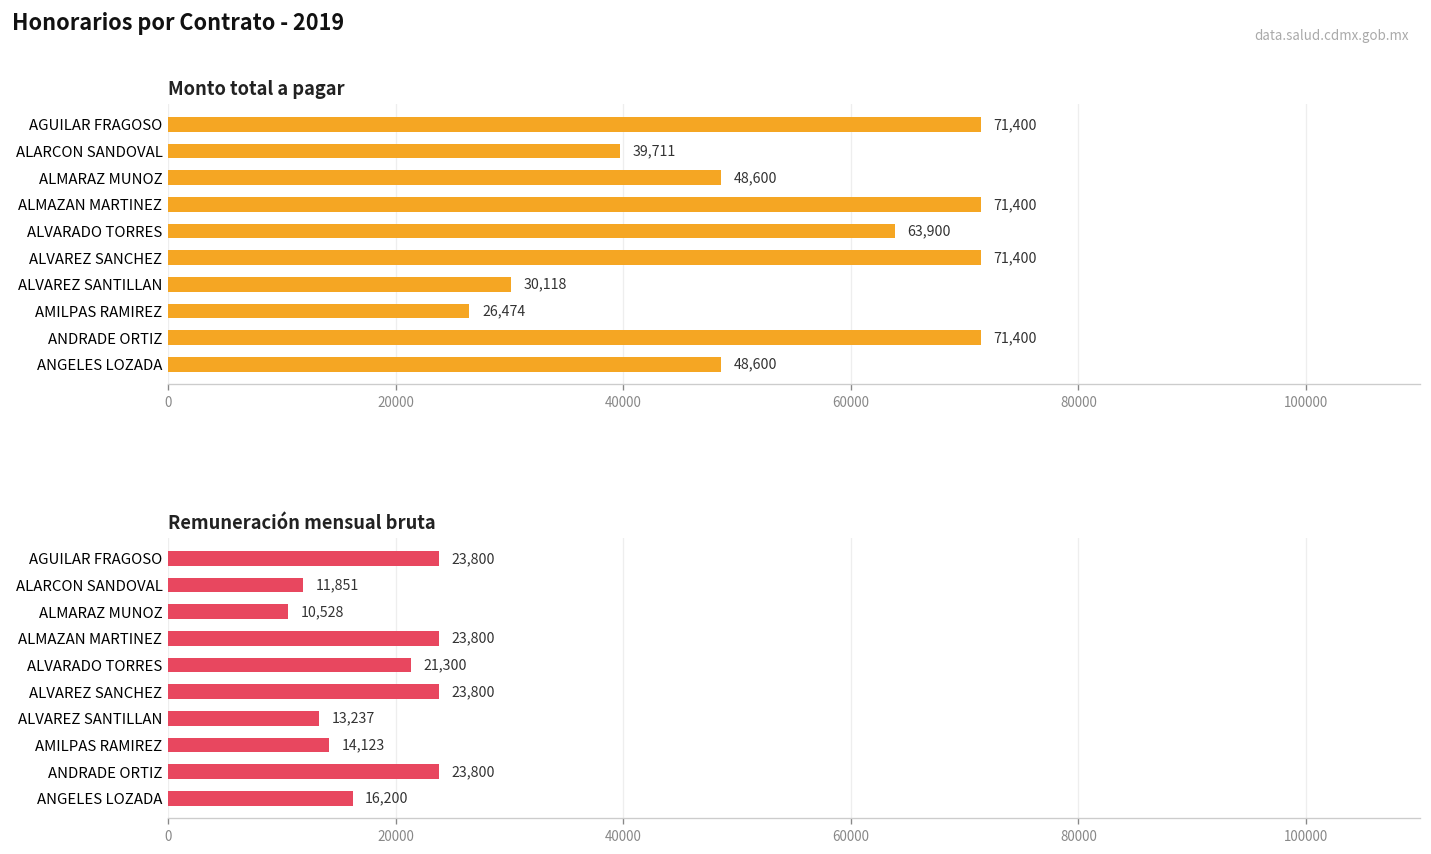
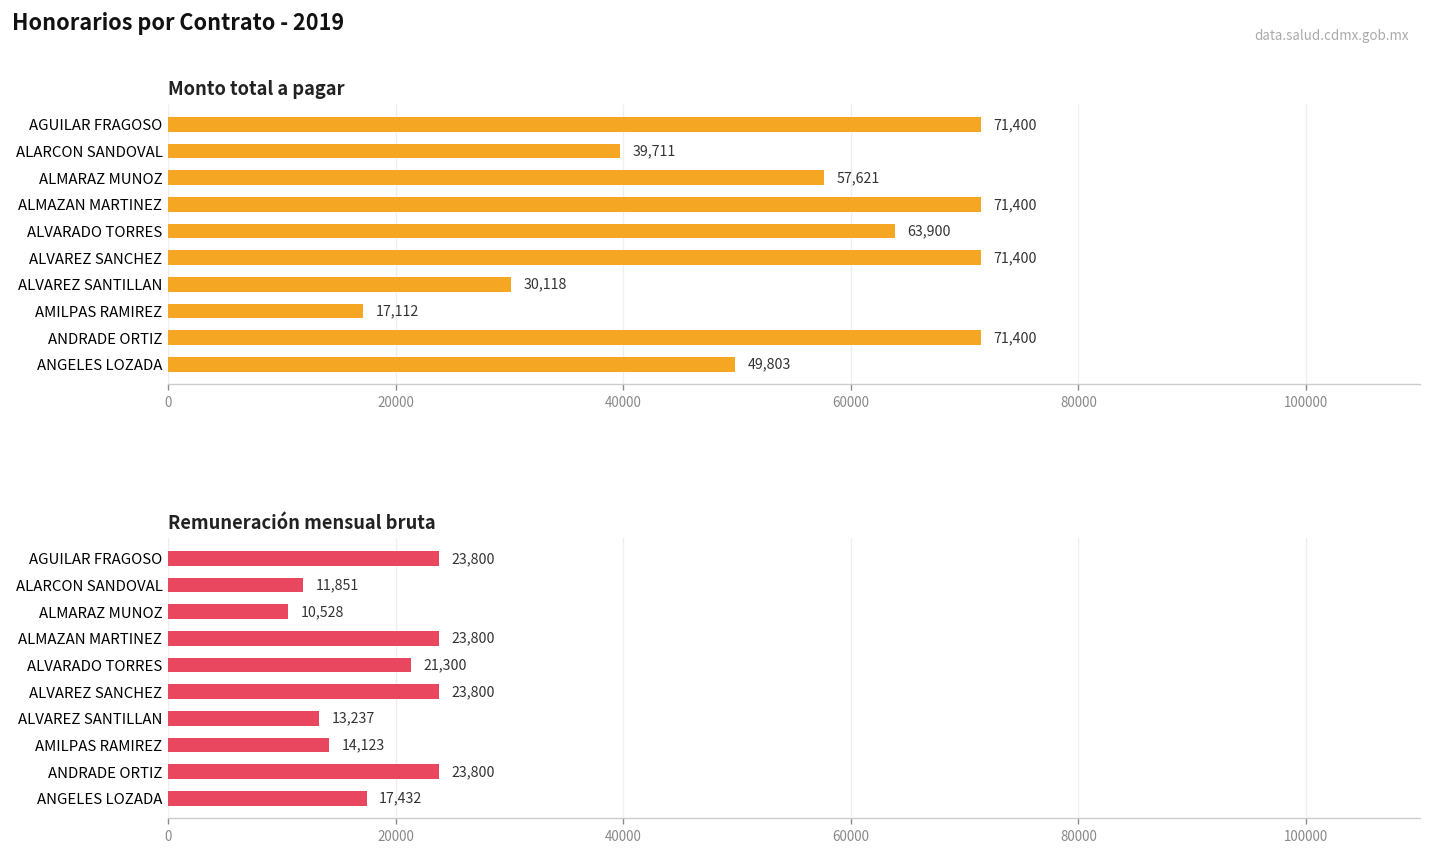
Monto total a pagar, ALMARAZ MUNOZ: 48,600 -> 57,621
Monto total a pagar, AMILPAS RAMIREZ: 26,474 -> 17,112
Monto total a pagar, ANGELES LOZADA: 48,600 -> 49,803
Remuneración mensual bruta, ANGELES LOZADA: 16,200 -> 17,432
